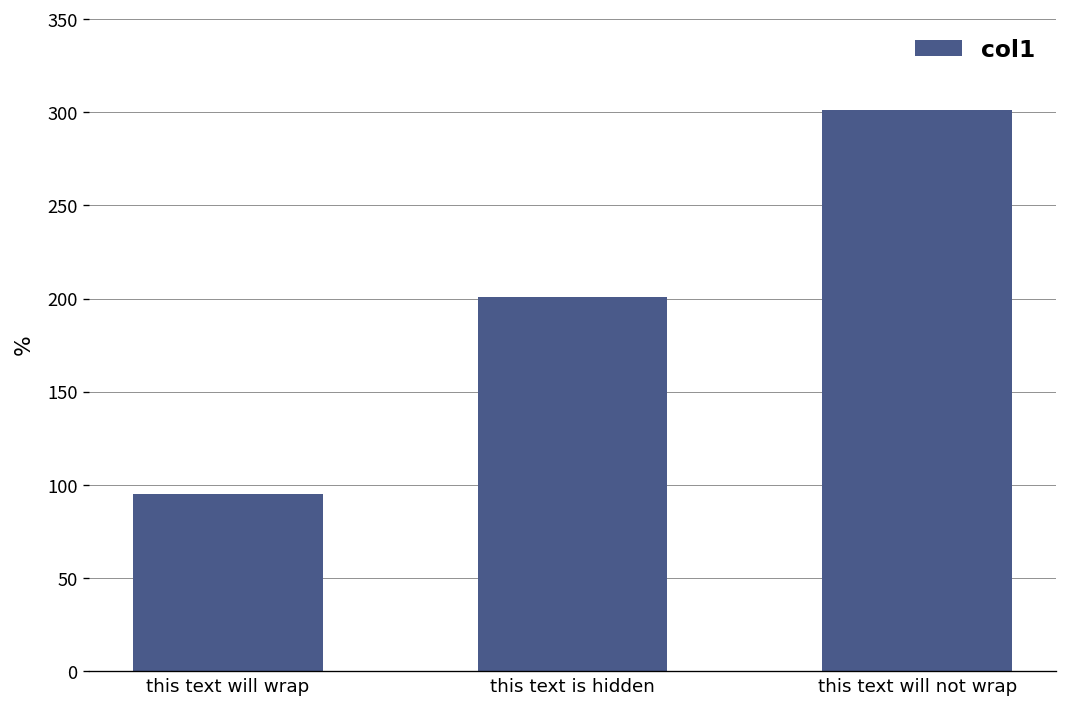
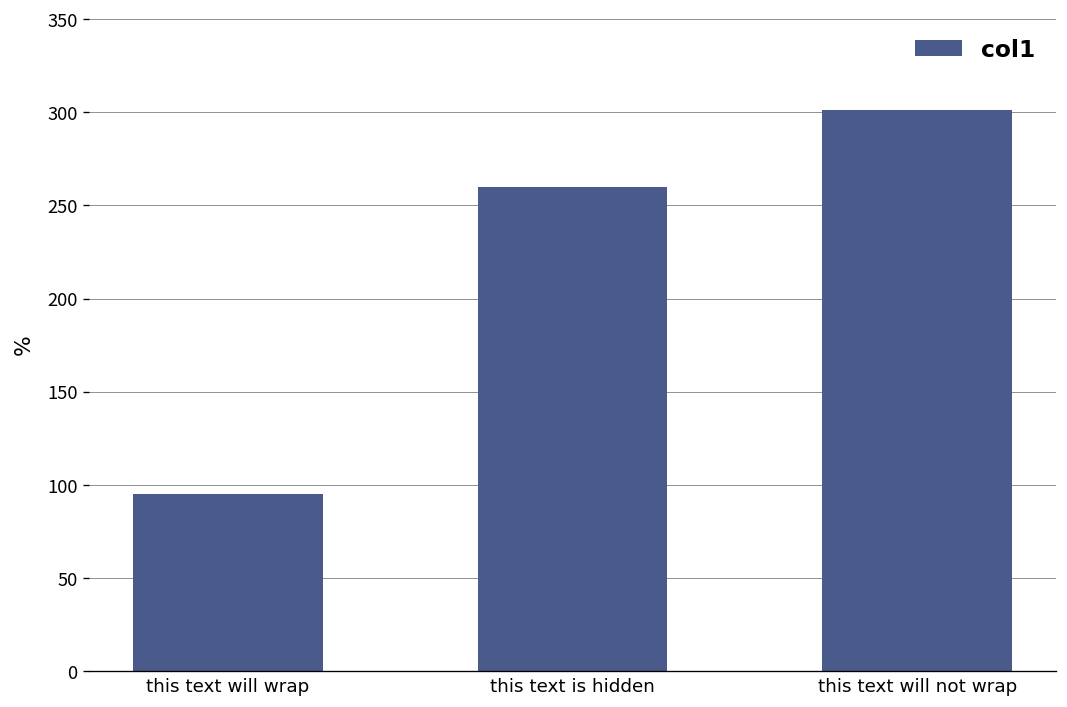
this text is hidden: 201 -> 260
